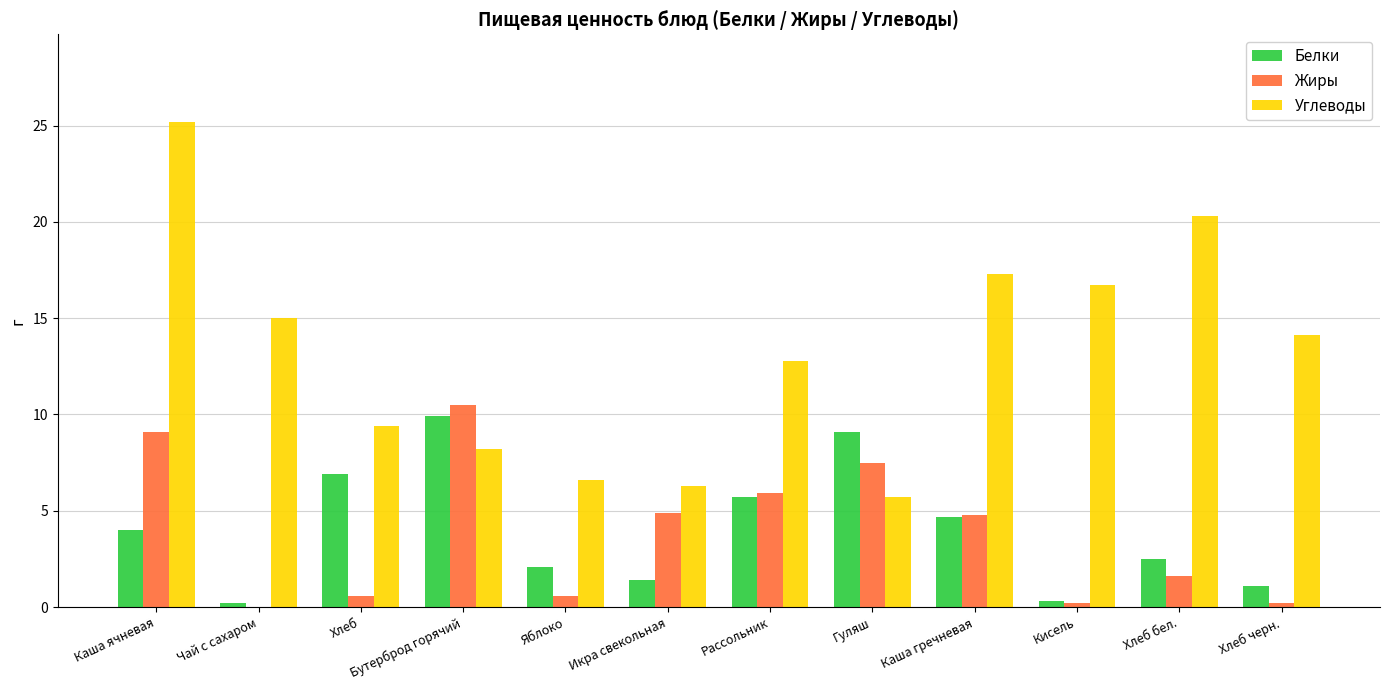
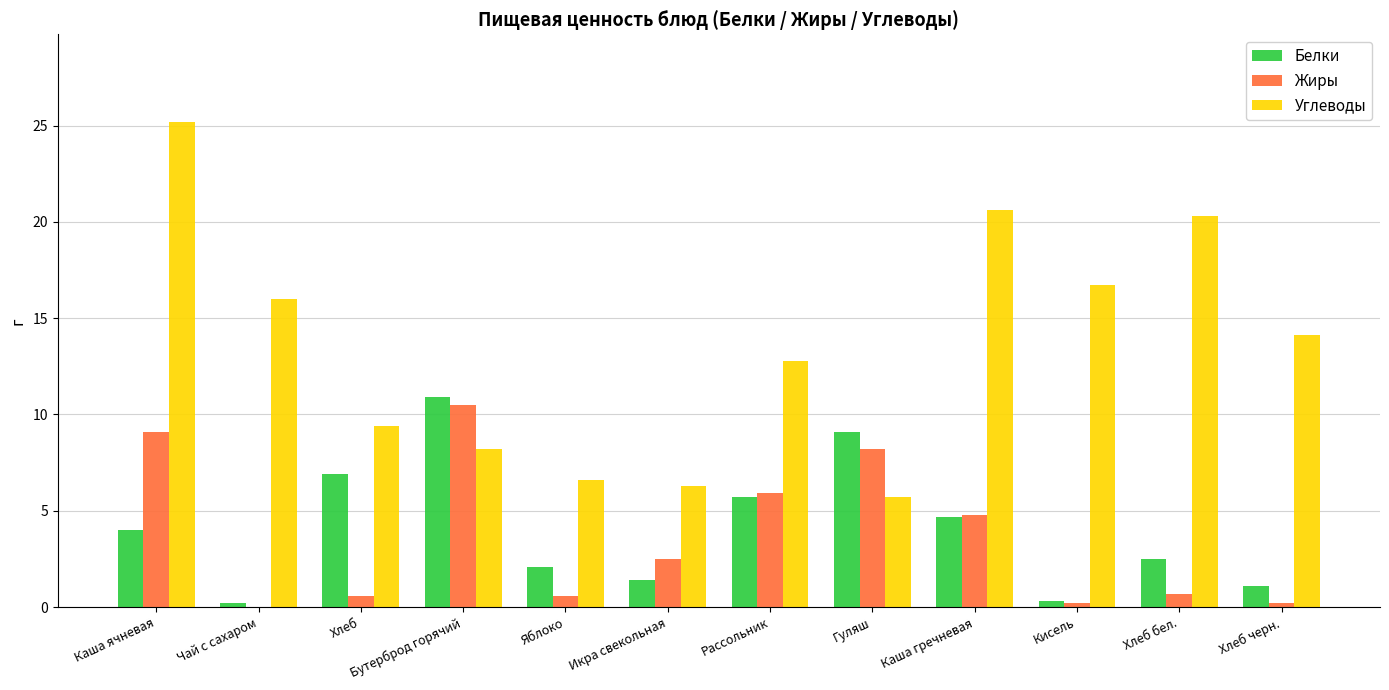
Углеводы, Чай с сахаром: 15 -> 16
Белки, Бутерброд горячий: 9.9 -> 10.9
Жиры, Икра свекольная: 4.9 -> 2.5
Жиры, Гуляш: 7.5 -> 8.2
Углеводы, Каша гречневая: 17.3 -> 20.6
Жиры, Хлеб бел.: 1.6 -> 0.7
